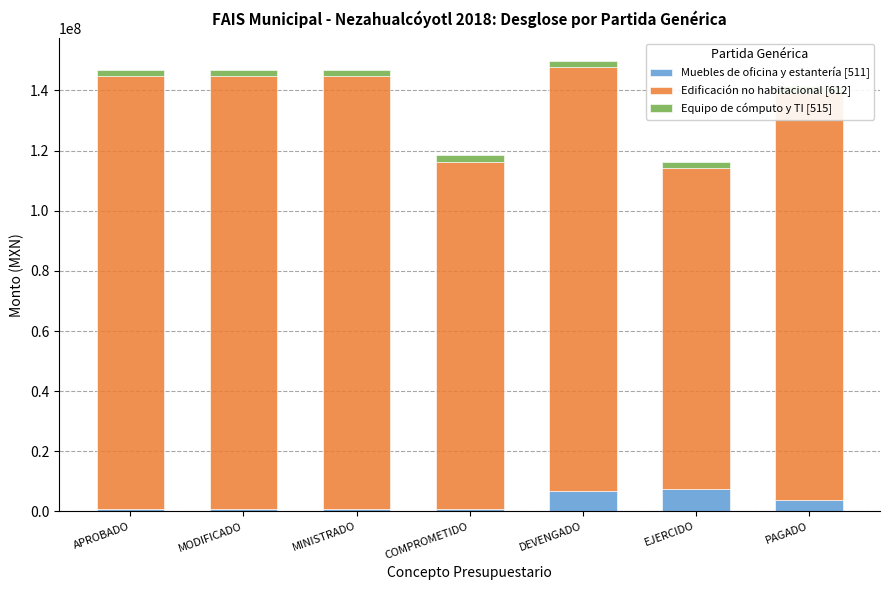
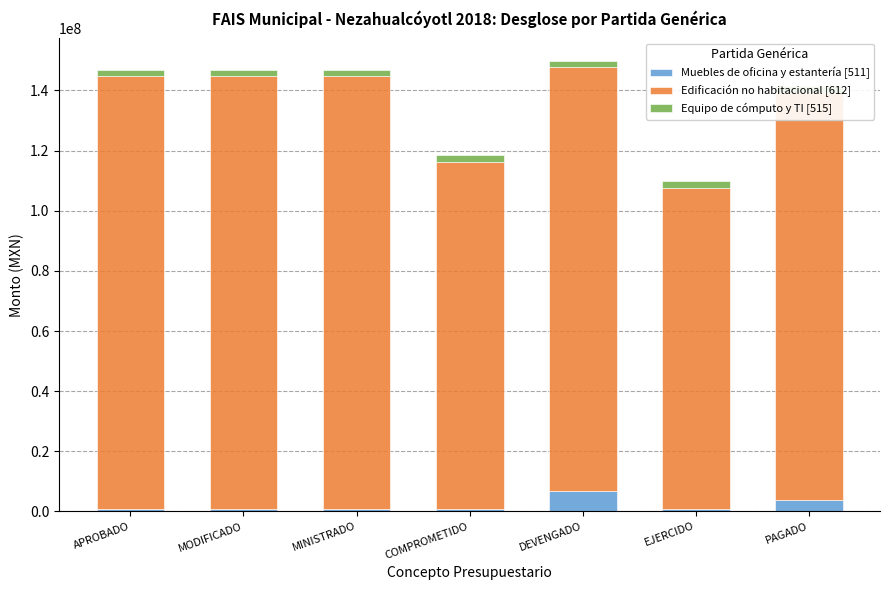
Muebles de oficina y estantería [511], EJERCIDO: 7000000 -> 1000000
